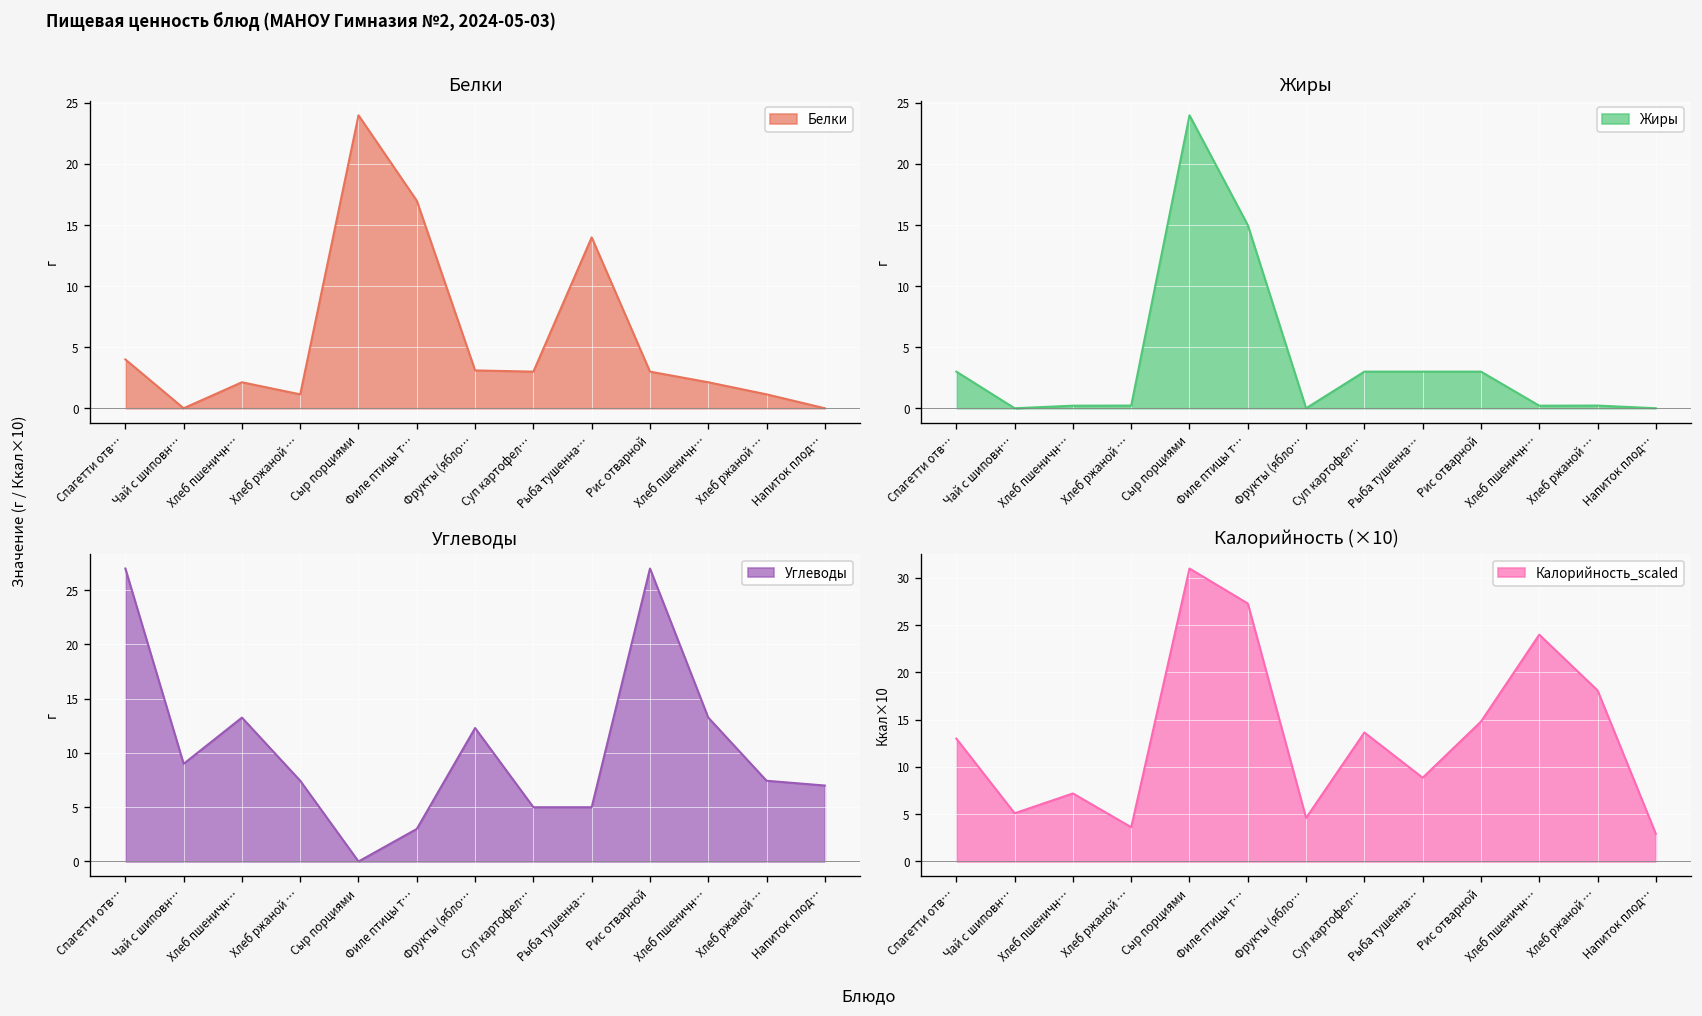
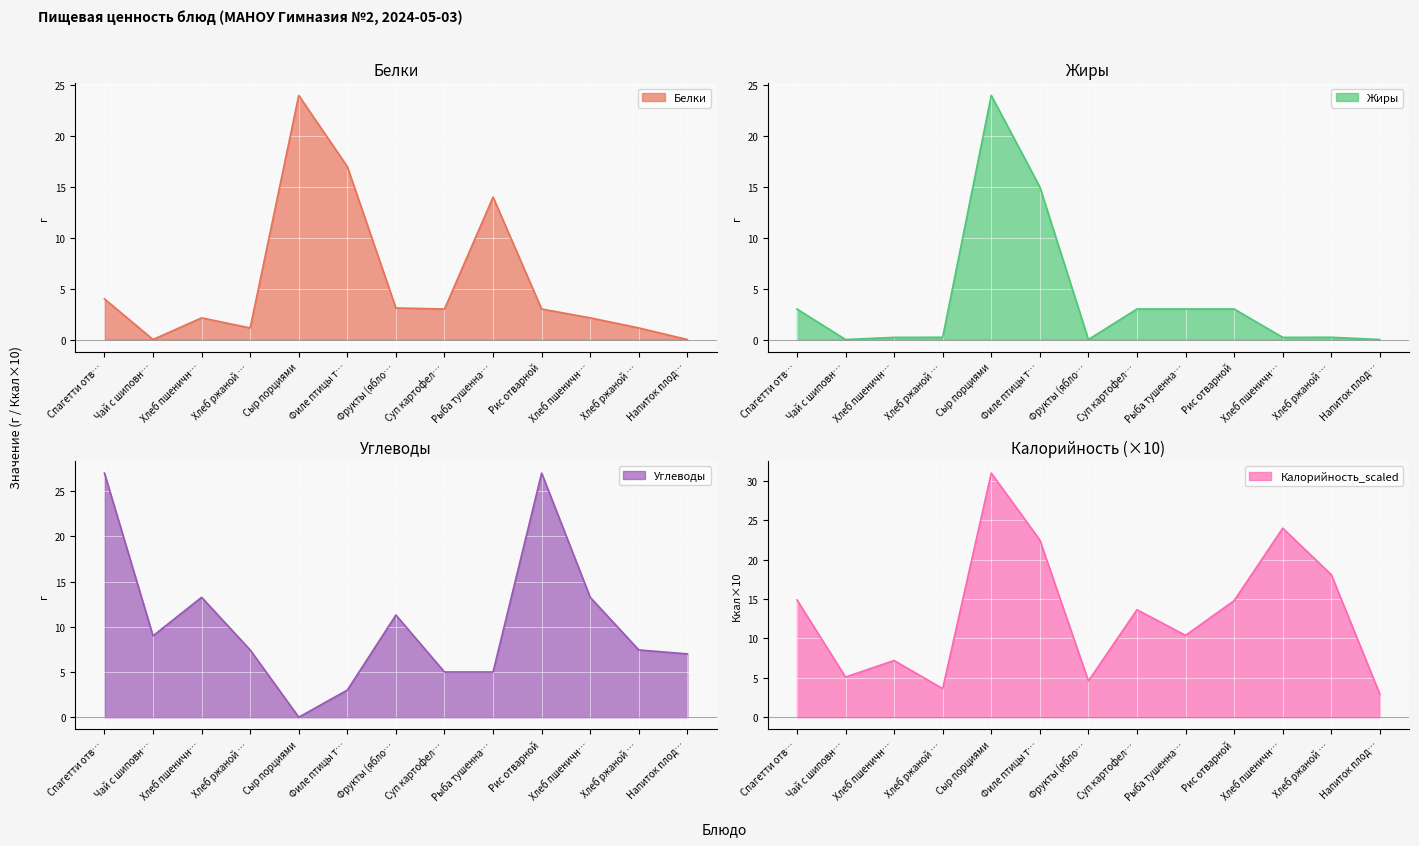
Углеводы, Фрукты (ябло…: 12 -> 11
Калорийность (×10), Спагетти отв…: 13 -> 15
Калорийность (×10), Филе птицы т…: 27 -> 23
Калорийность (×10), Рыба тушенна…: 9 -> 10
